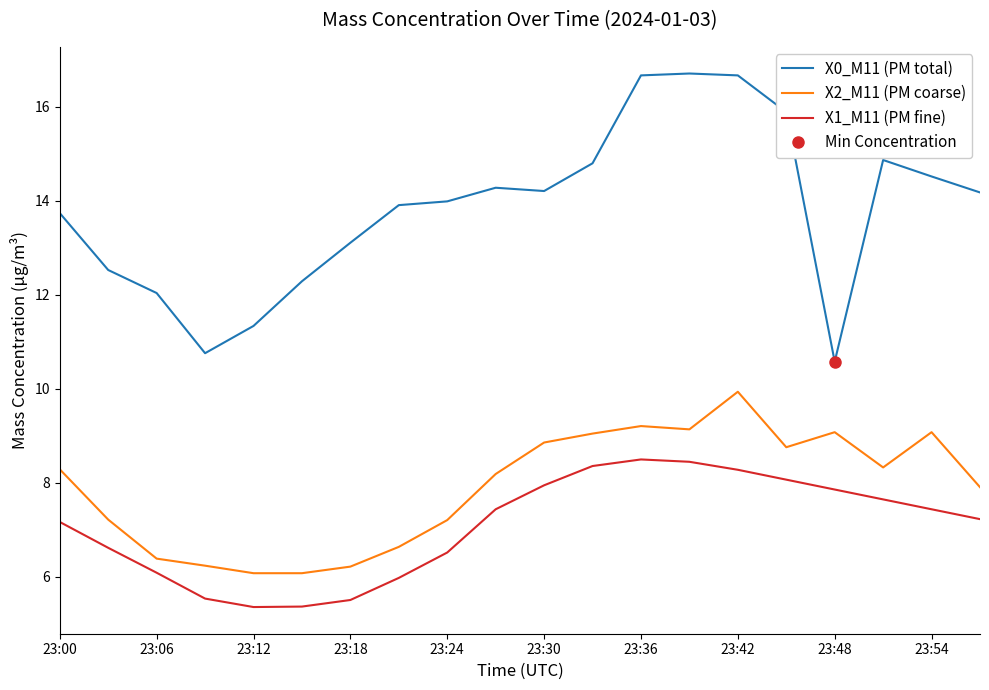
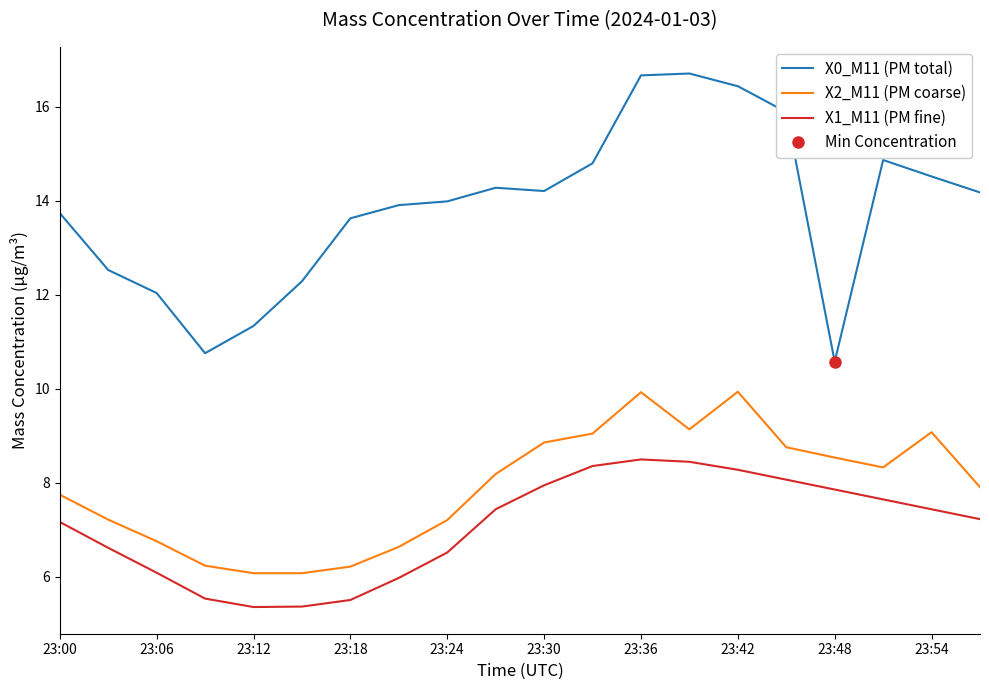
X2_M11 (PM coarse), 23:00: 8.3 -> 7.8
X2_M11 (PM coarse), 23:06: 6.4 -> 6.8
X0_M11 (PM total), 23:18: 13.1 -> 13.6
X2_M11 (PM coarse), 23:36: 9.2 -> 9.9
X0_M11 (PM total), 23:42: 16.7 -> 16.4
X2_M11 (PM coarse), 23:48: 9.1 -> 8.5
